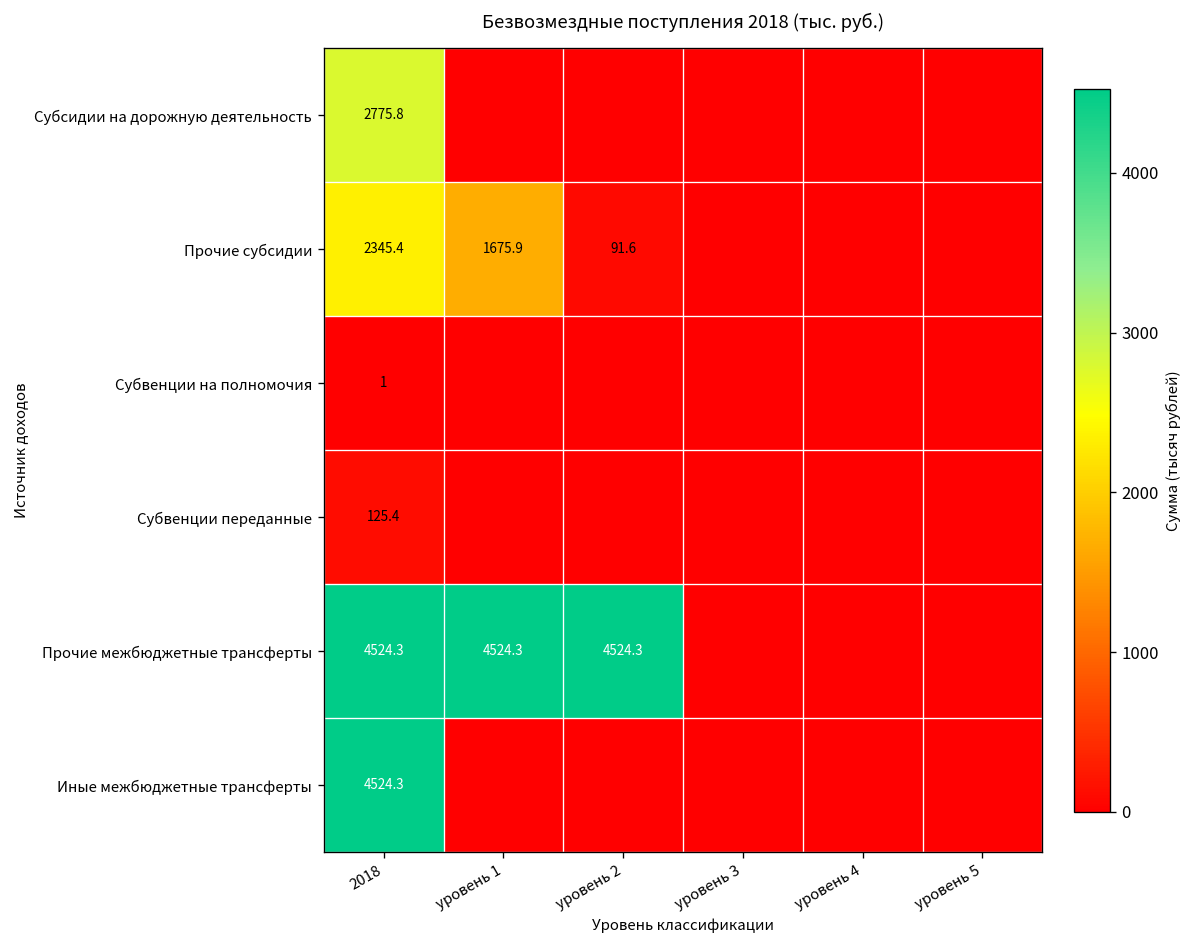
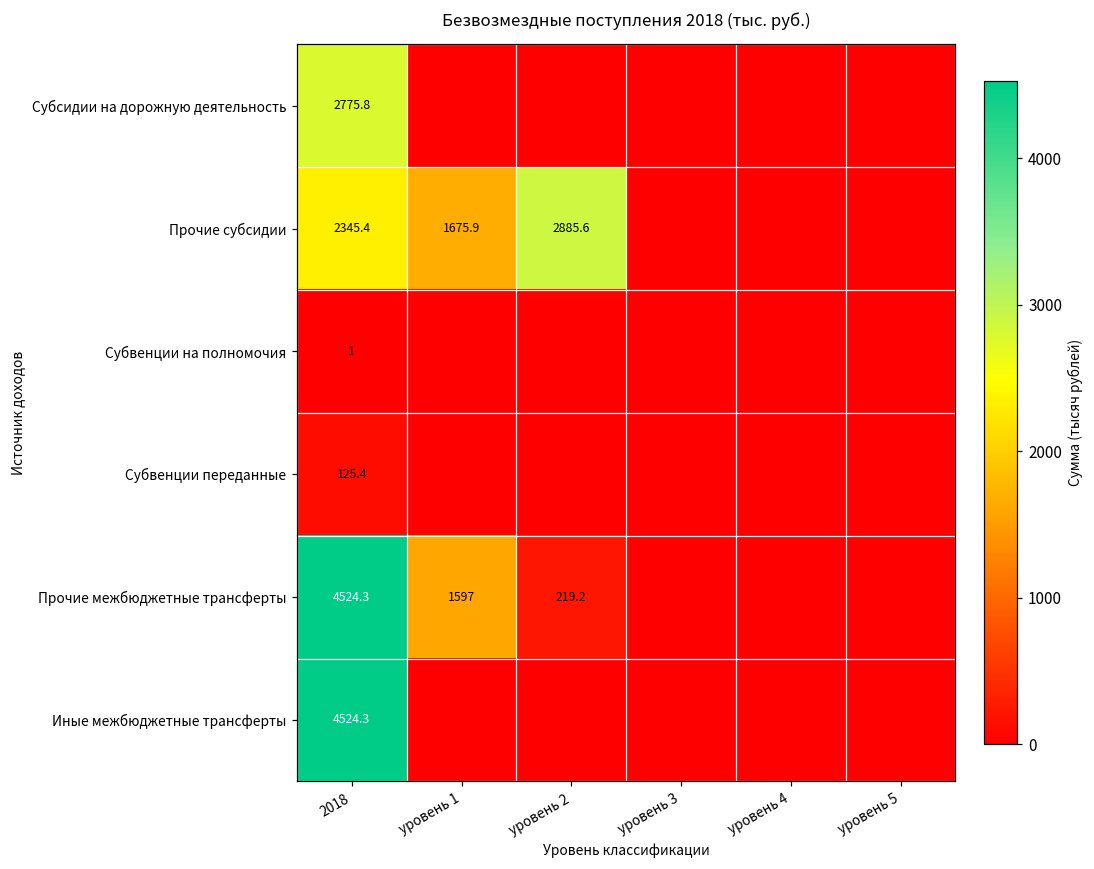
Прочие субсидии, уровень 2: 91.6 -> 2885.6
Прочие межбюджетные трансферты, уровень 1: 4524.3 -> 1597
Прочие межбюджетные трансферты, уровень 2: 4524.3 -> 219.2
